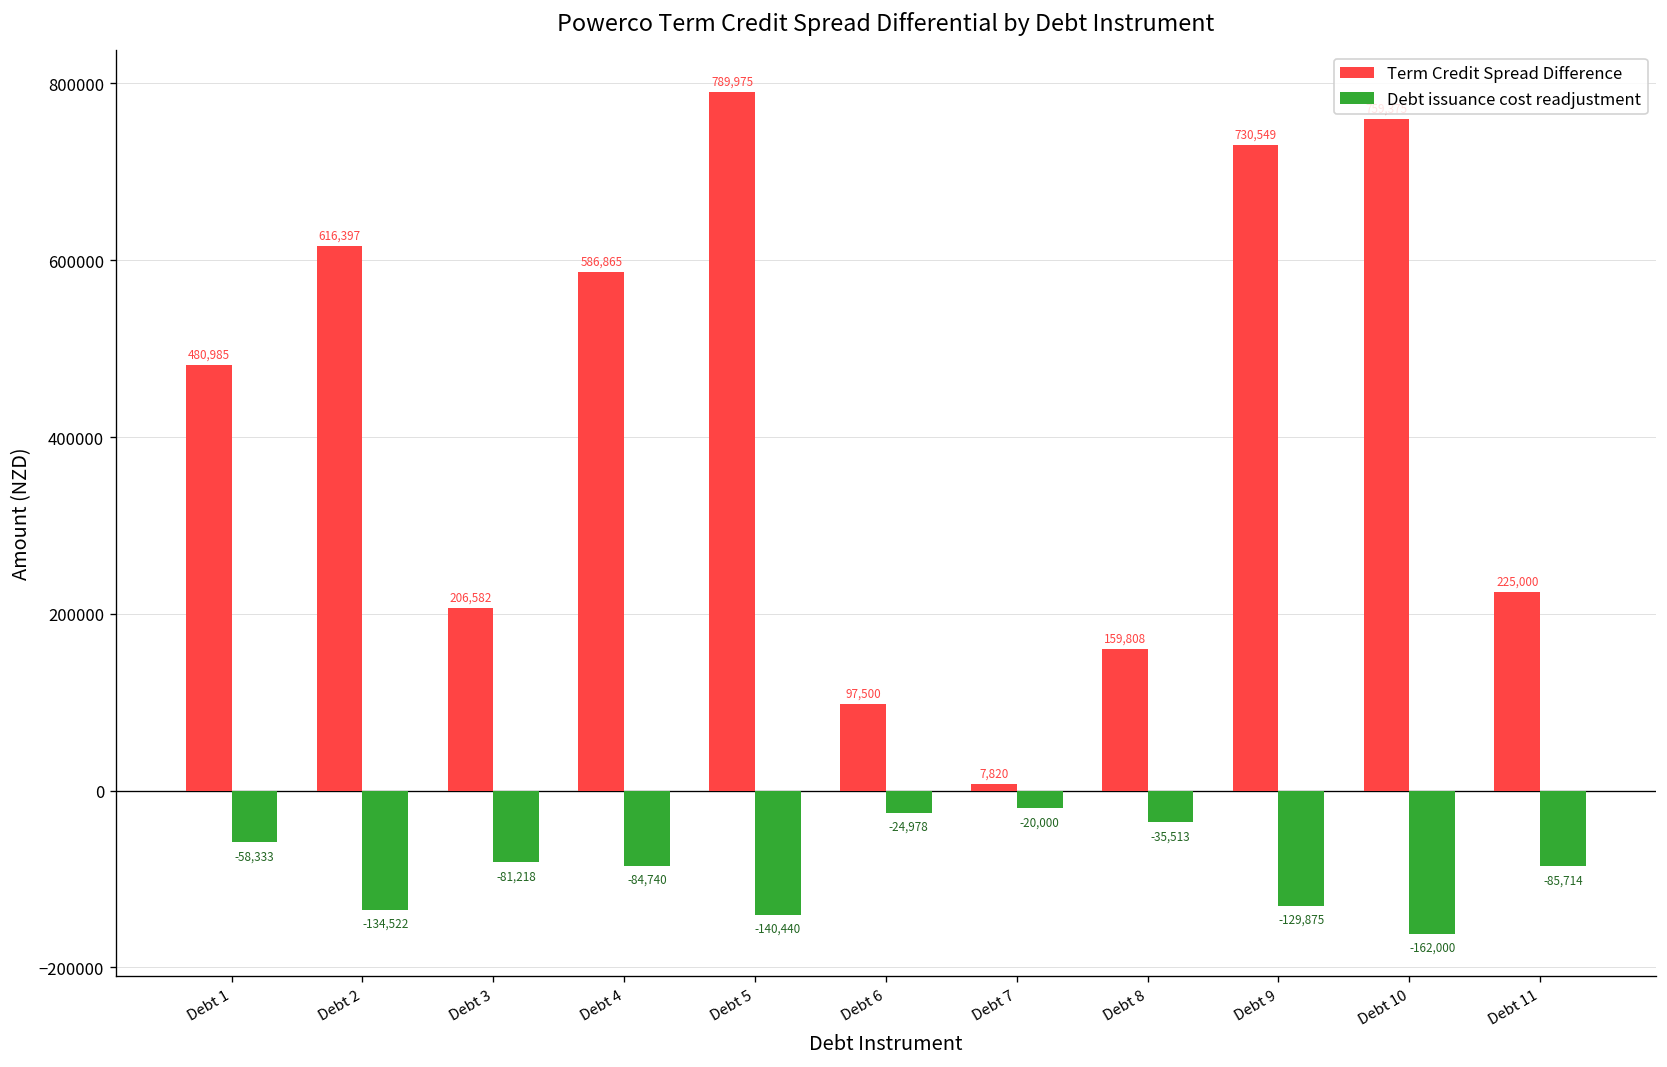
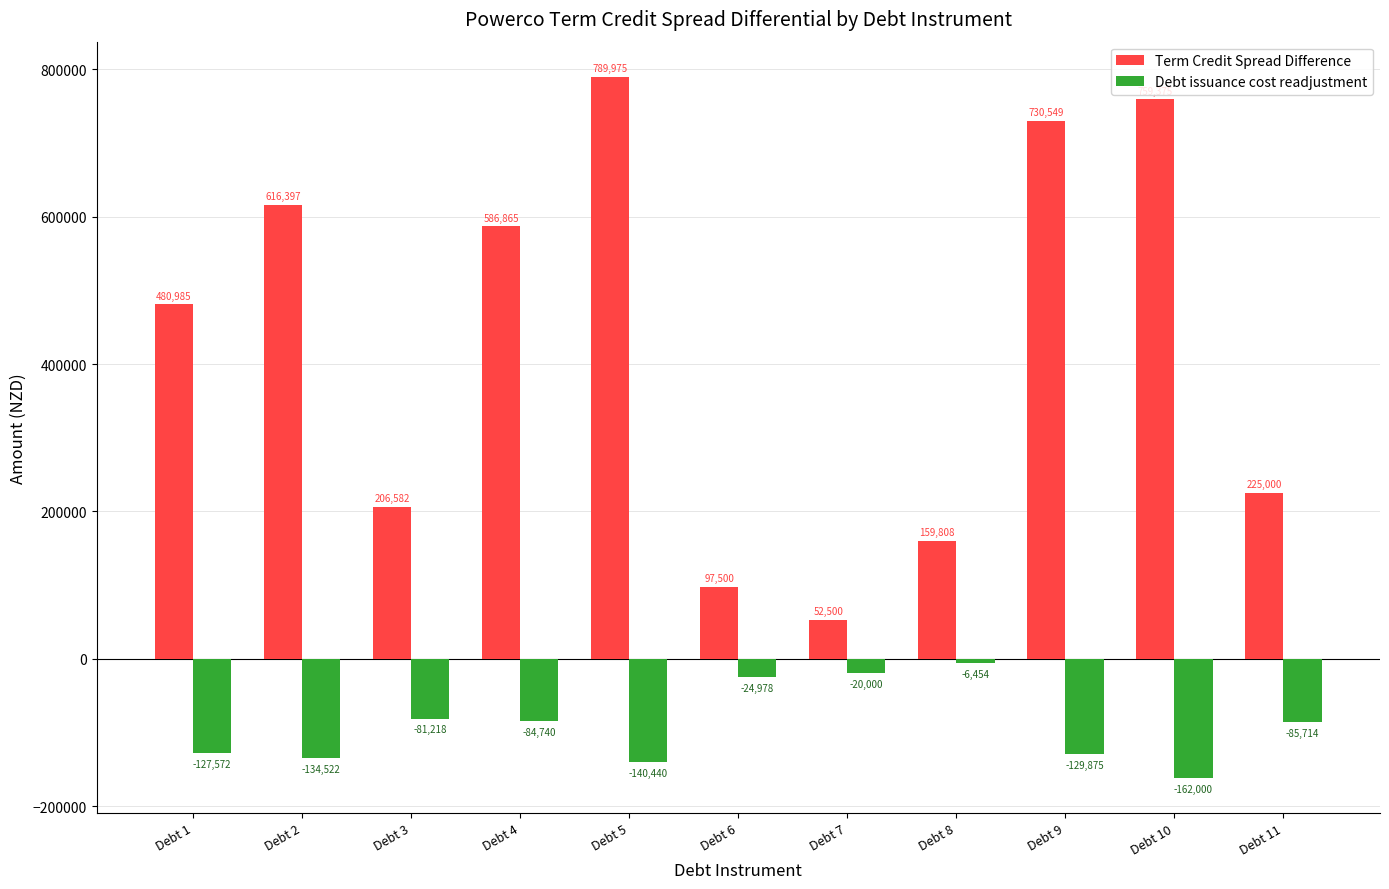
Debt issuance cost readjustment, Debt 1: -58,333 -> -127,572
Term Credit Spread Difference, Debt 7: 7,820 -> 52,500
Debt issuance cost readjustment, Debt 8: -35,513 -> -6,454
